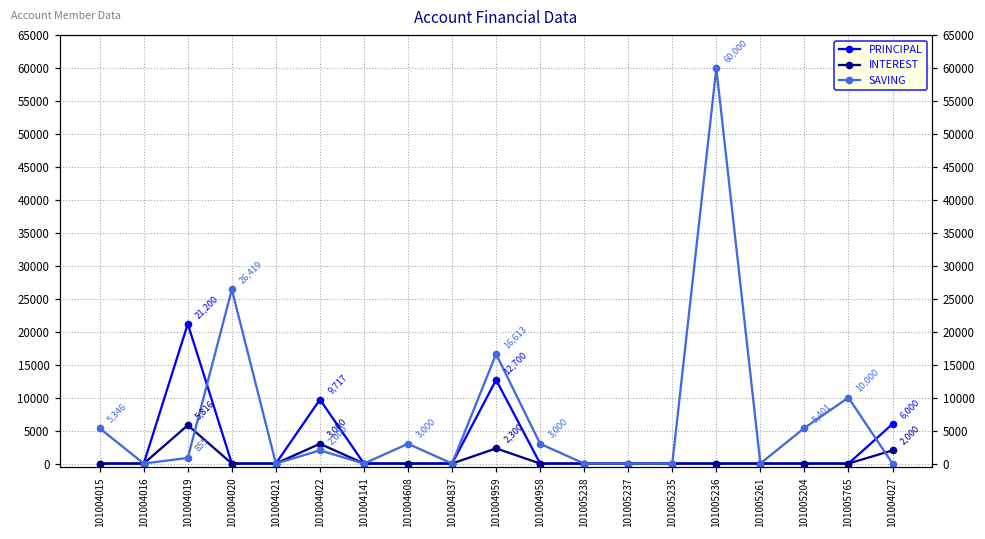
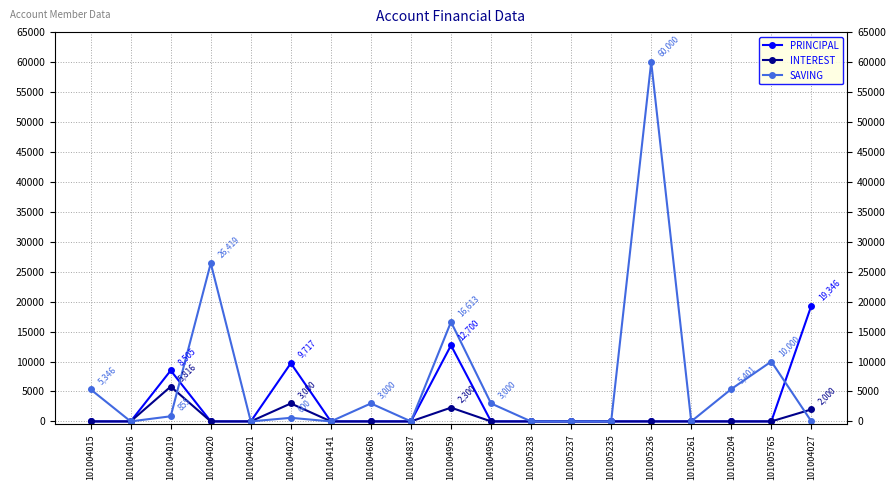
PRINCIPAL, 101004019: 21,200 -> 8,505
SAVING, 101004022: 2,000 -> 600
PRINCIPAL, 101004027: 6,000 -> 19,346
